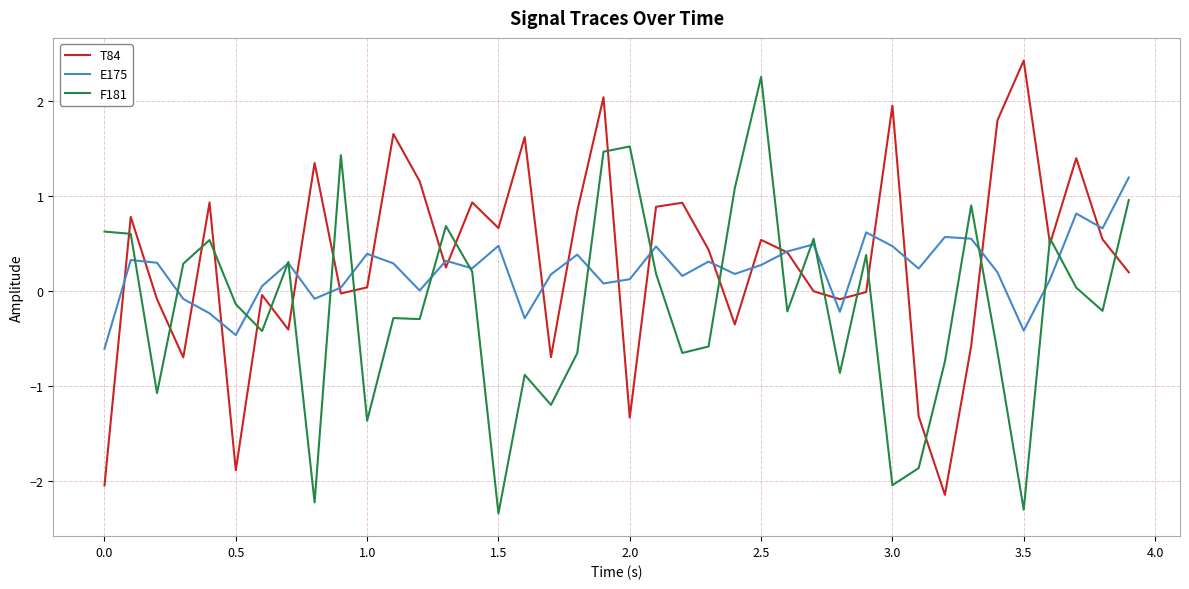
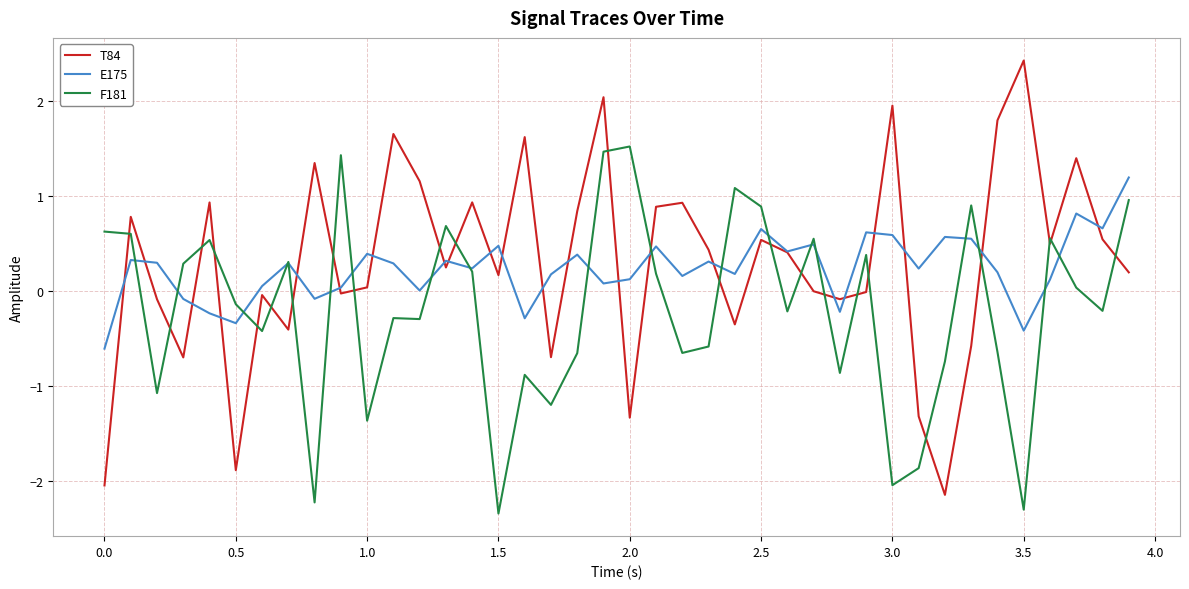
E175, 0.5: -0.5 -> -0.3
T84, 1.5: 0.7 -> 0.2
E175, 2.5: 0.3 -> 0.6
F181, 2.5: 2.2 -> 0.9
E175, 3.0: 0.5 -> 0.6
